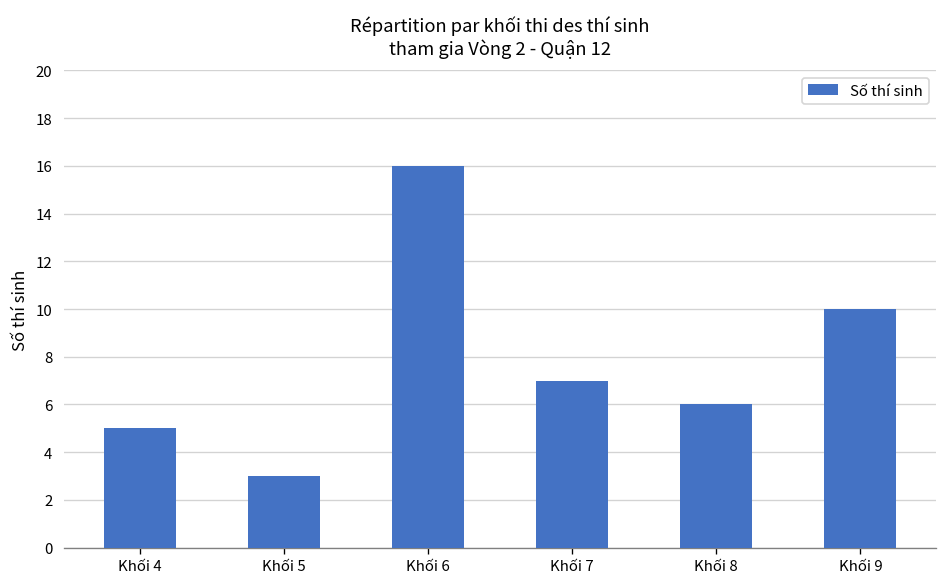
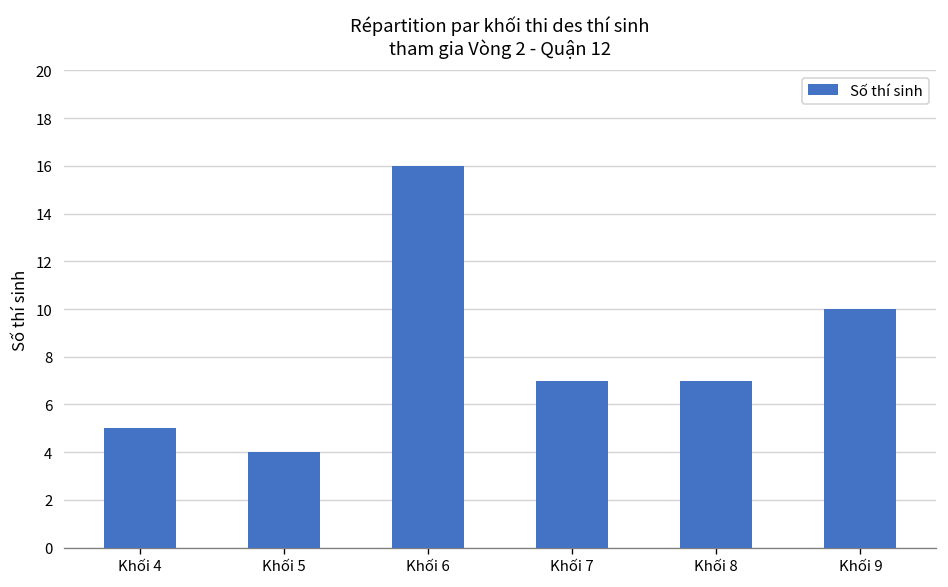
Khối 5: 3 -> 4
Khối 8: 6 -> 7
